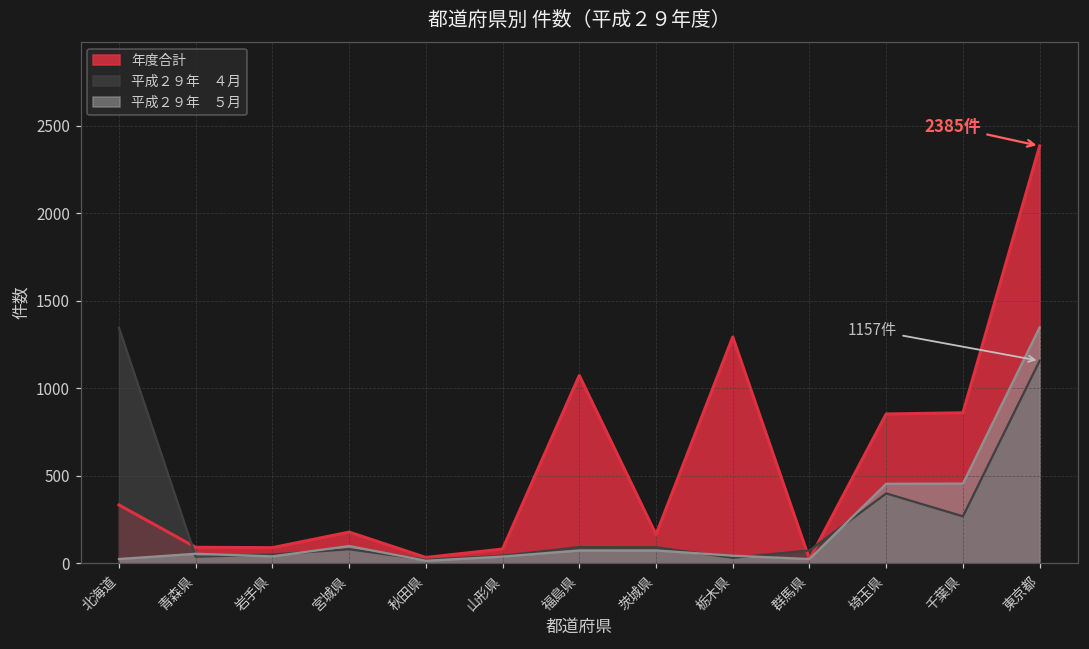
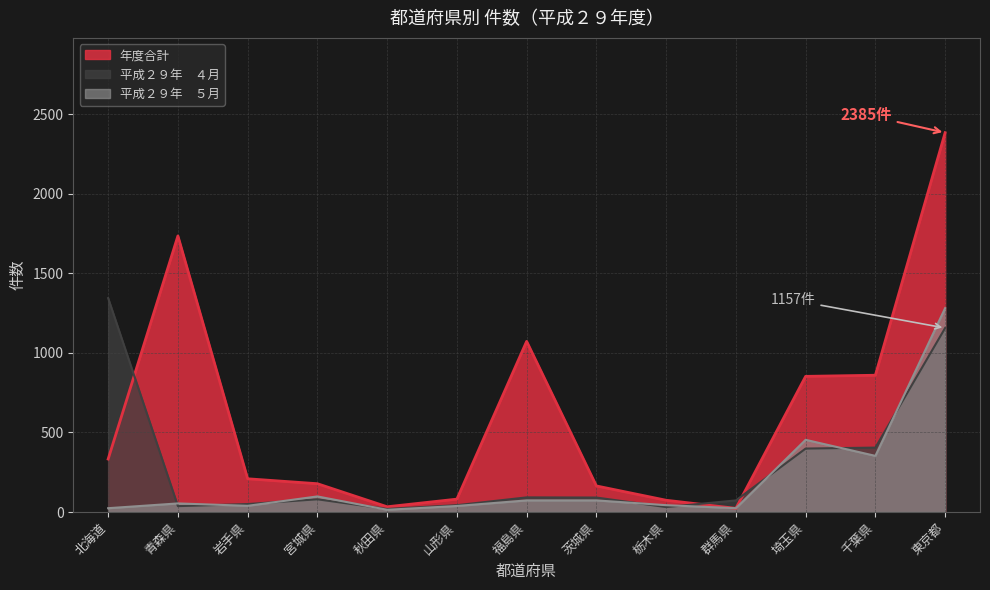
年度合計, 青森県: 90 -> 1740
年度合計, 岩手県: 90 -> 210
年度合計, 栃木県: 1290 -> 70
平成２９年 ４月, 千葉県: 270 -> 410
平成２９年 ５月, 千葉県: 460 -> 350
平成２９年 ５月, 東京都: 1350 -> 1280
